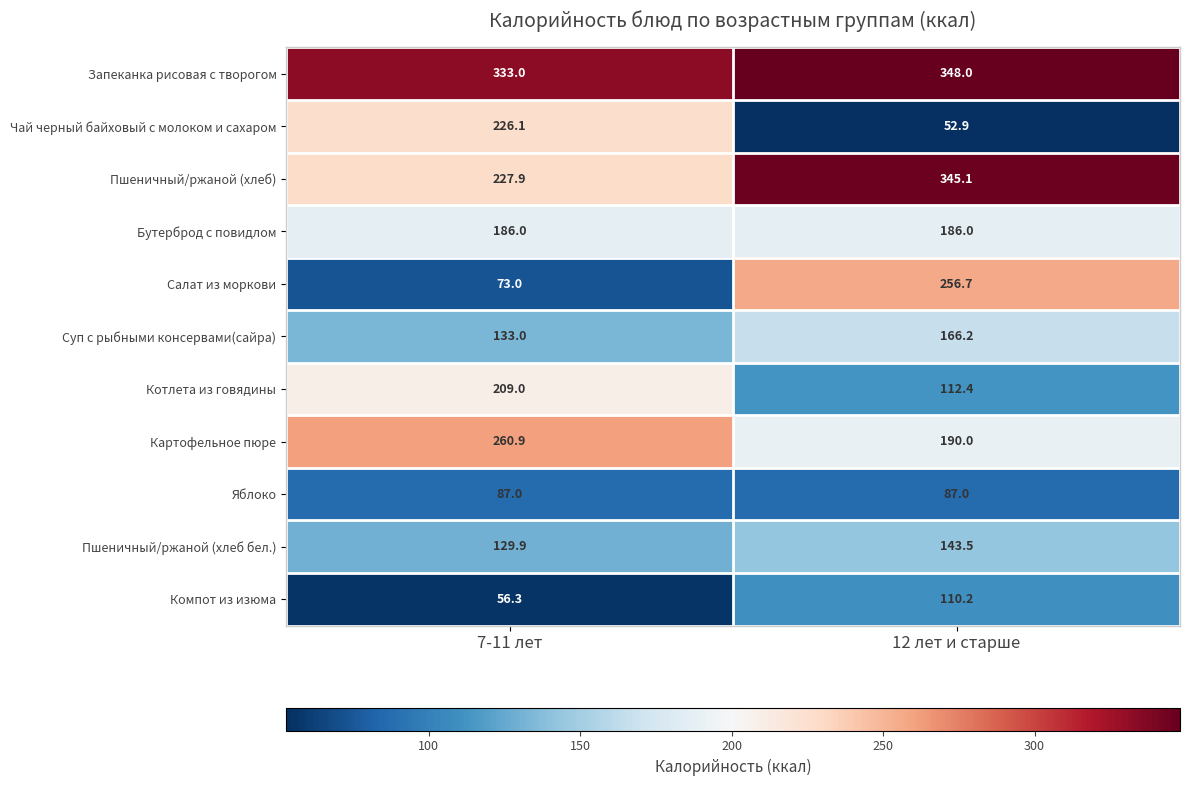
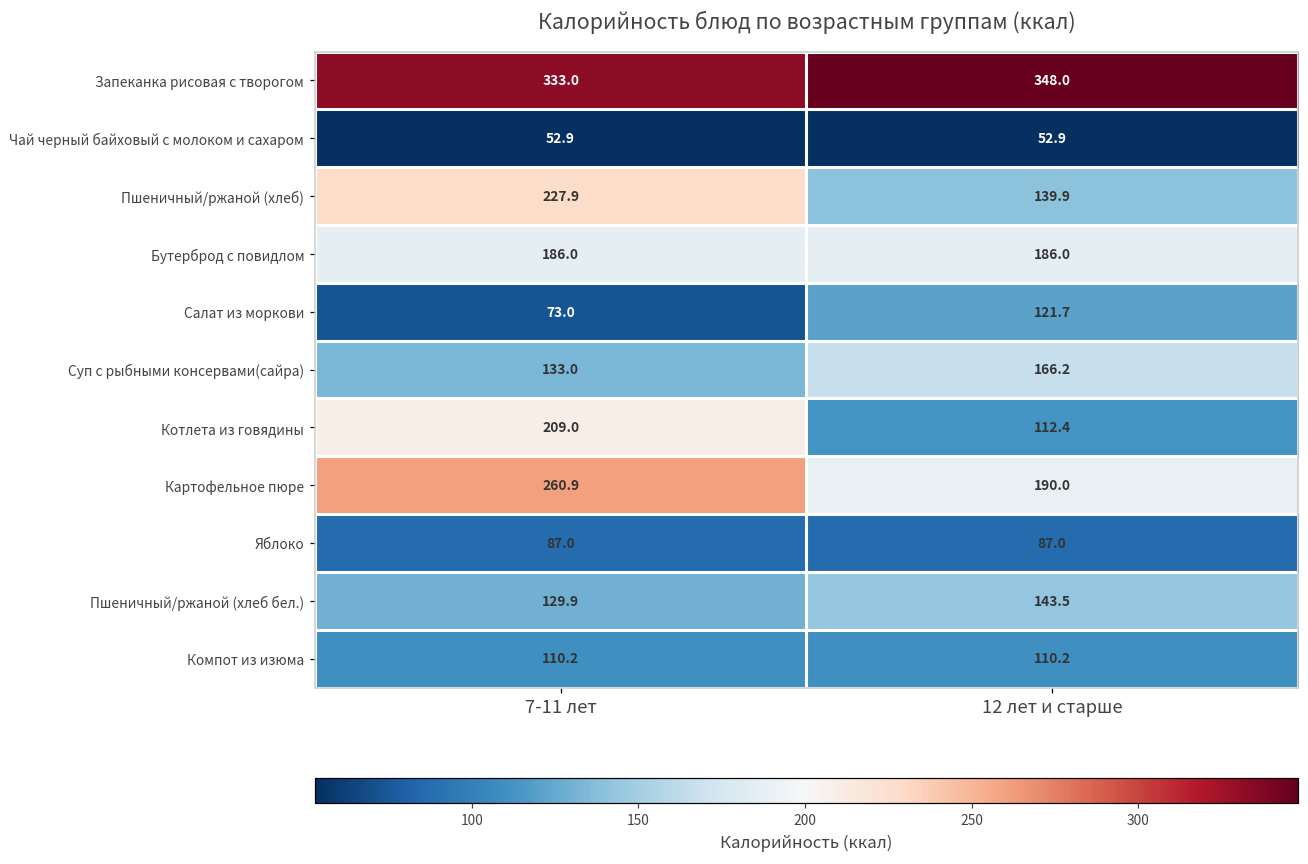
Чай черный байховый с молоком и сахаром, 7-11 лет: 226.1 -> 52.9
Пшеничный/ржаной (хлеб), 12 лет и старше: 345.1 -> 139.9
Салат из моркови, 12 лет и старше: 256.7 -> 121.7
Компот из изюма, 7-11 лет: 56.3 -> 110.2
